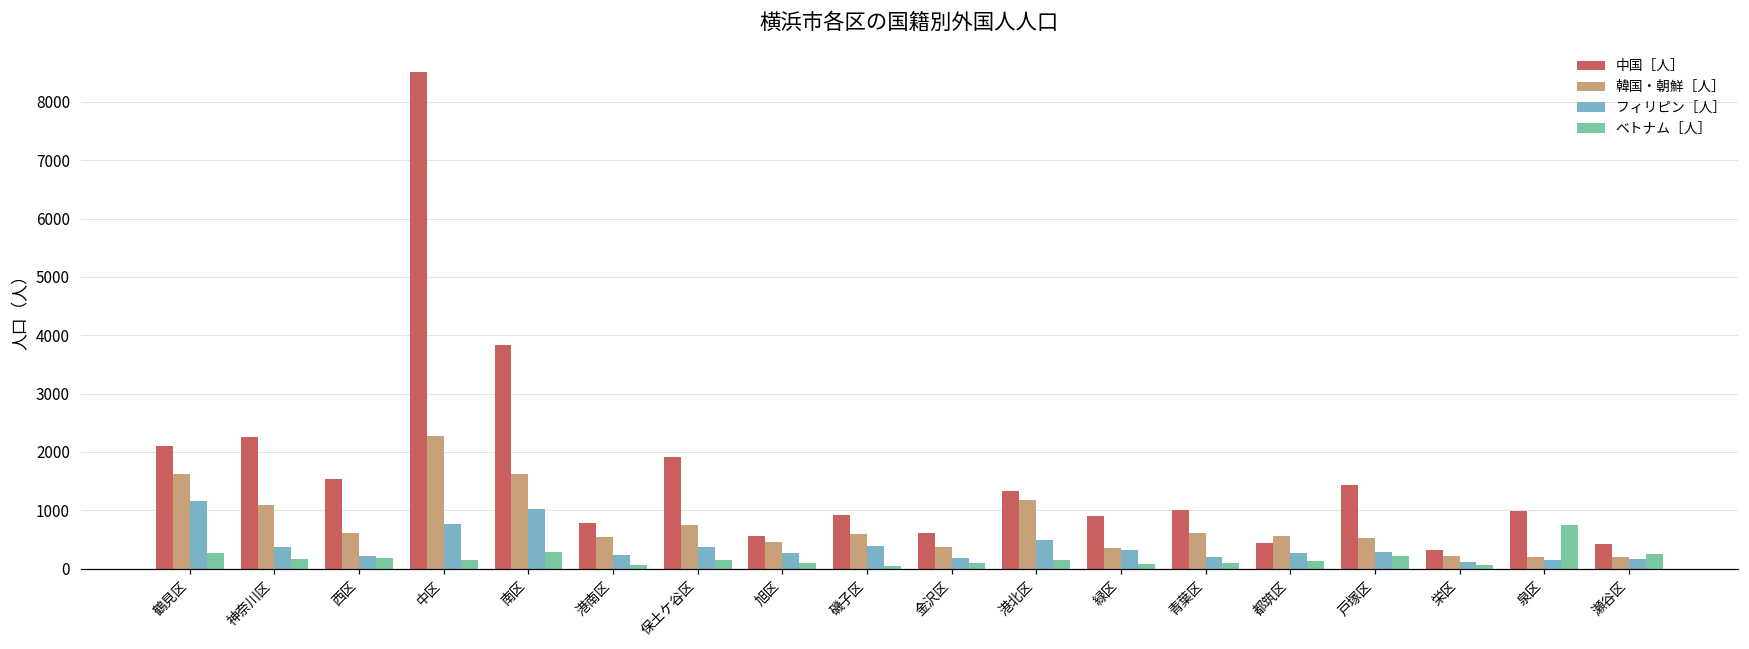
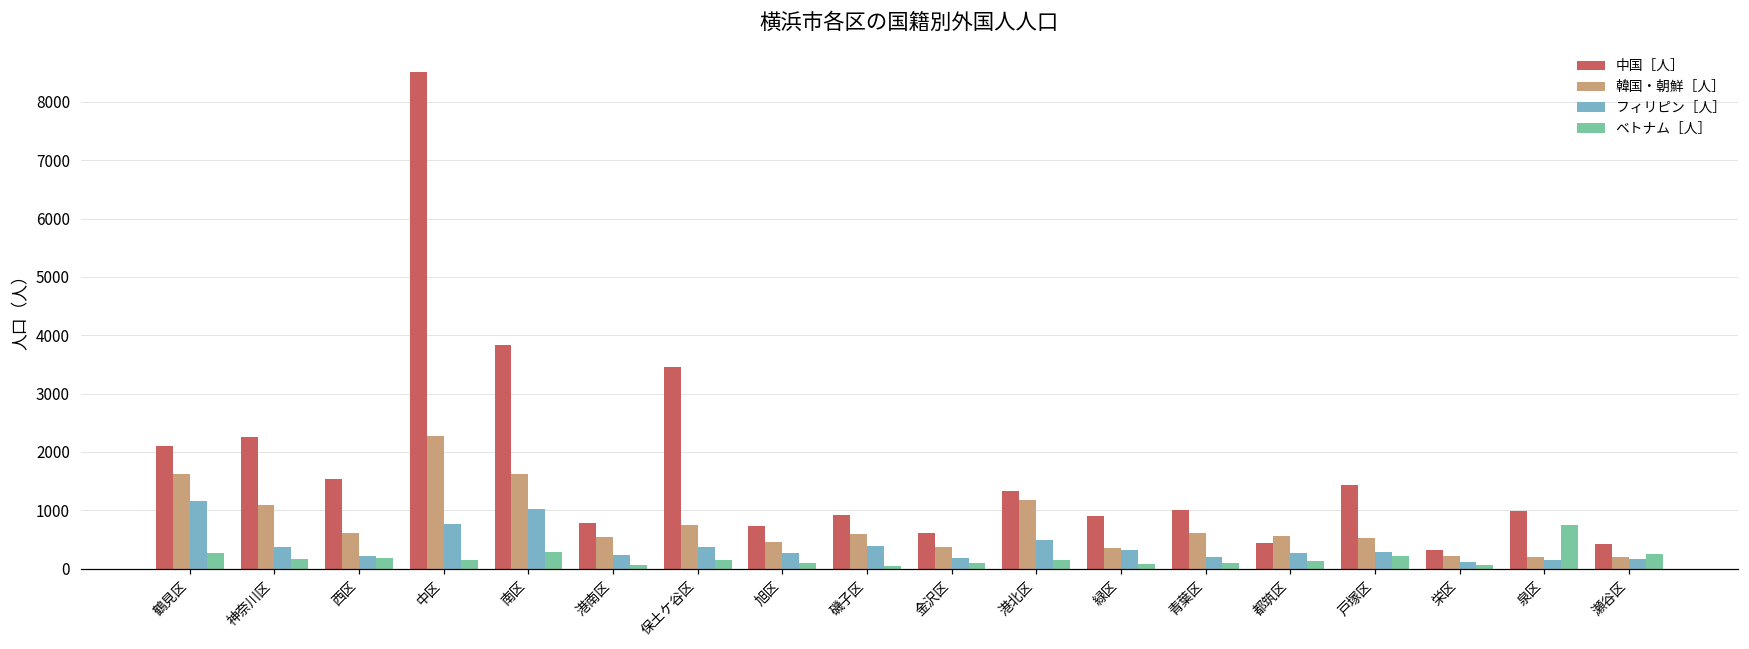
中国［人］, 保土ケ谷区: 1900 -> 3500
中国［人］, 旭区: 600 -> 700
